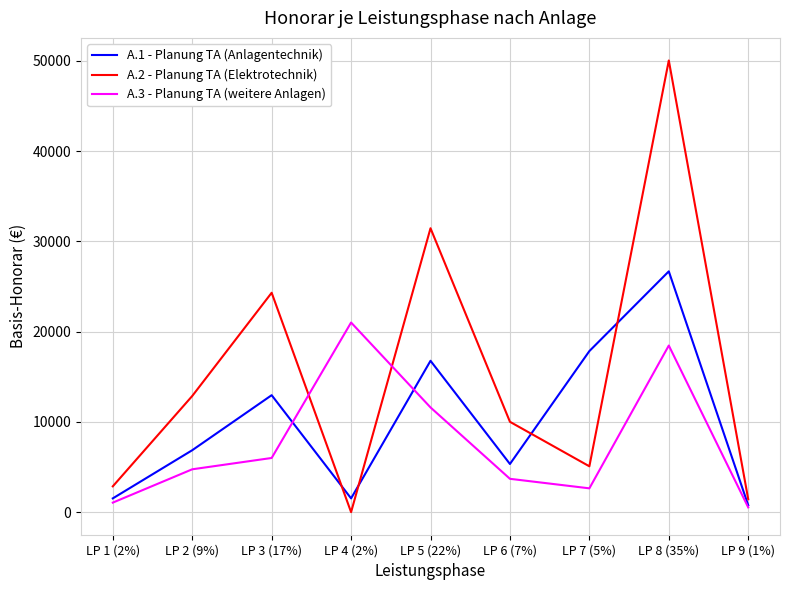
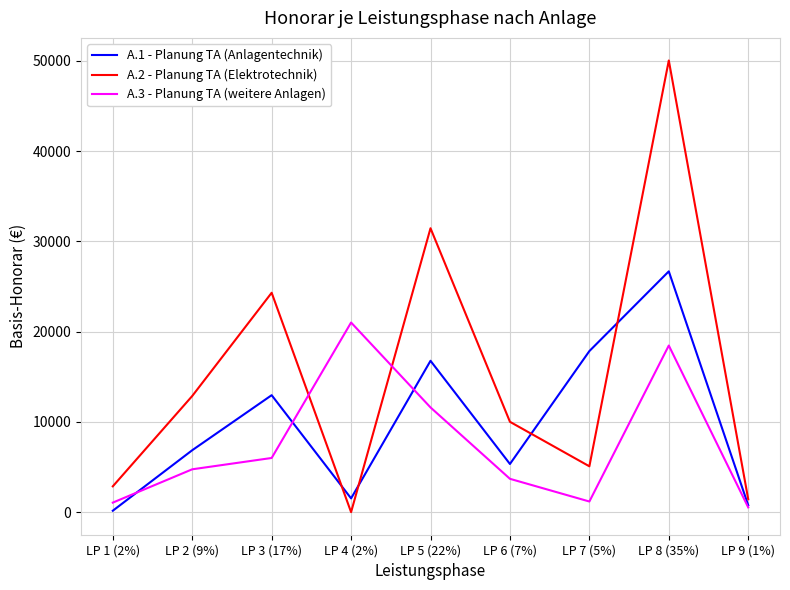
A.1 - Planung TA (Anlagentechnik), LP 1 (2%): 2000 -> 0
A.3 - Planung TA (weitere Anlagen), LP 7 (5%): 3000 -> 1000
